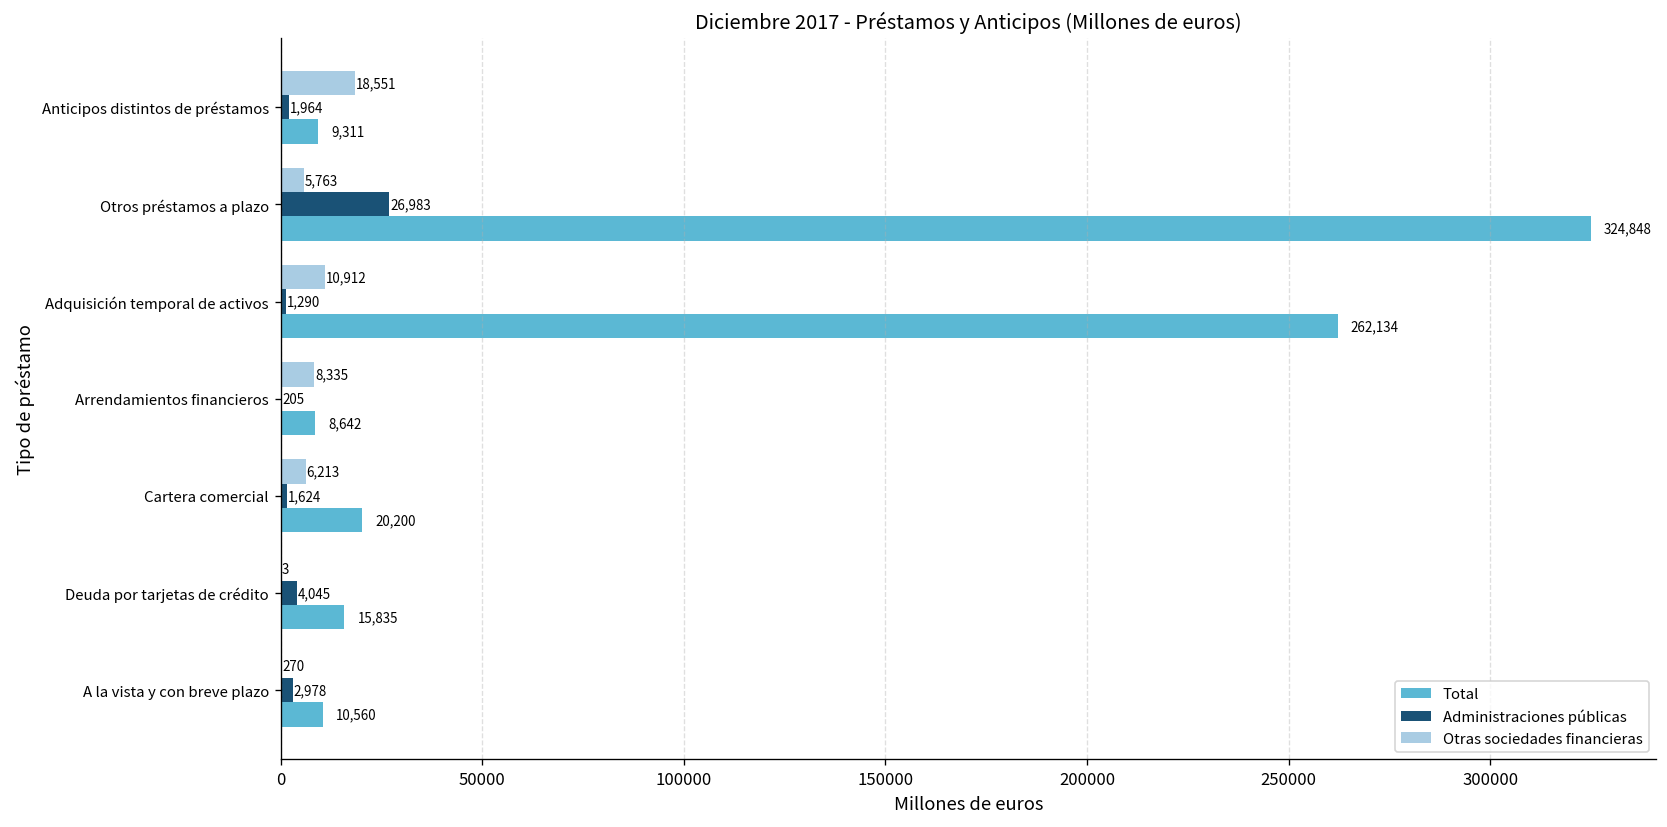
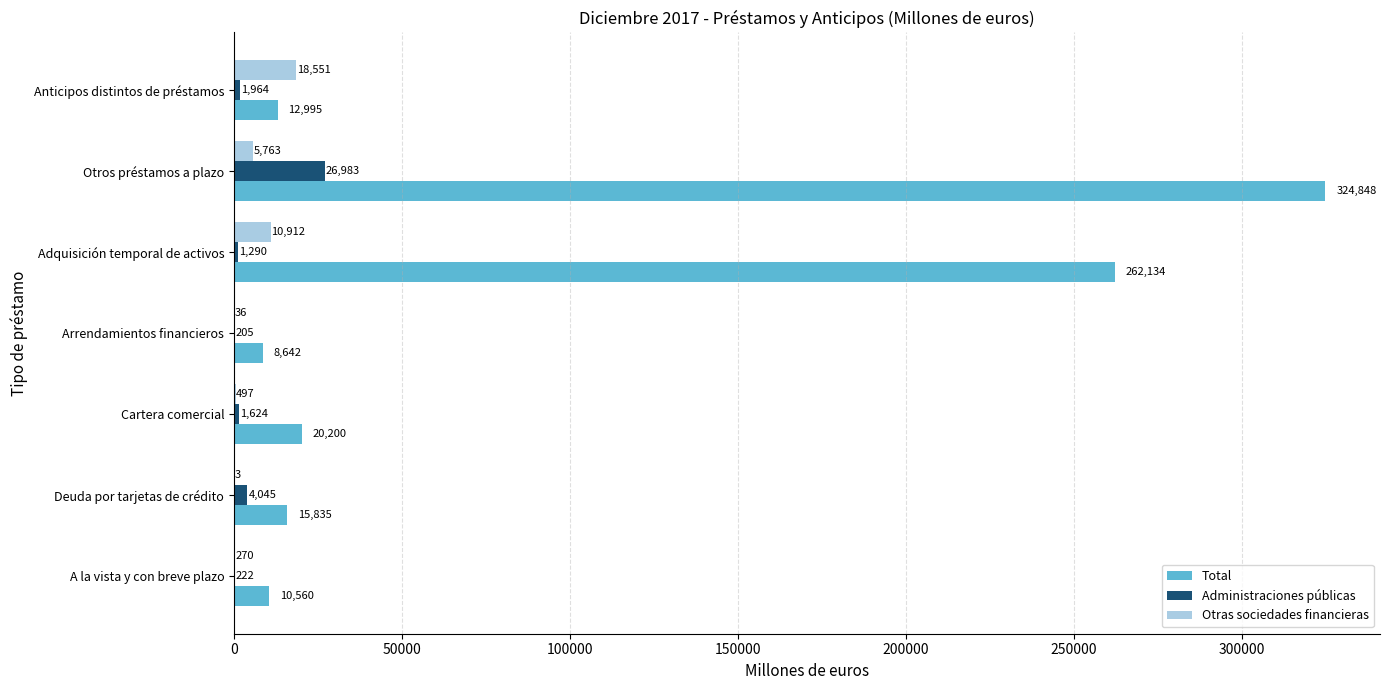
Total, Anticipos distintos de préstamos: 9,311 -> 12,995
Otras sociedades financieras, Arrendamientos financieros: 8,335 -> 36
Otras sociedades financieras, Cartera comercial: 6,213 -> 497
Administraciones públicas, A la vista y con breve plazo: 2,978 -> 222
